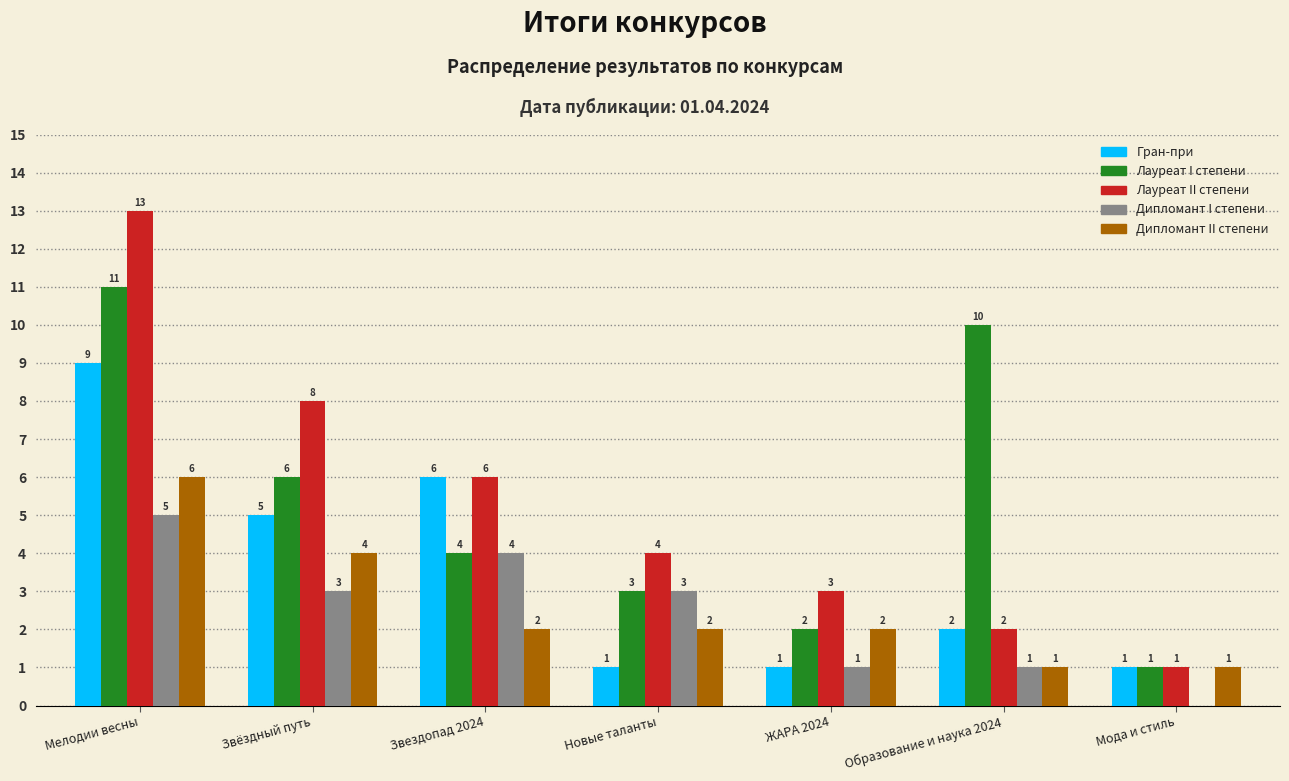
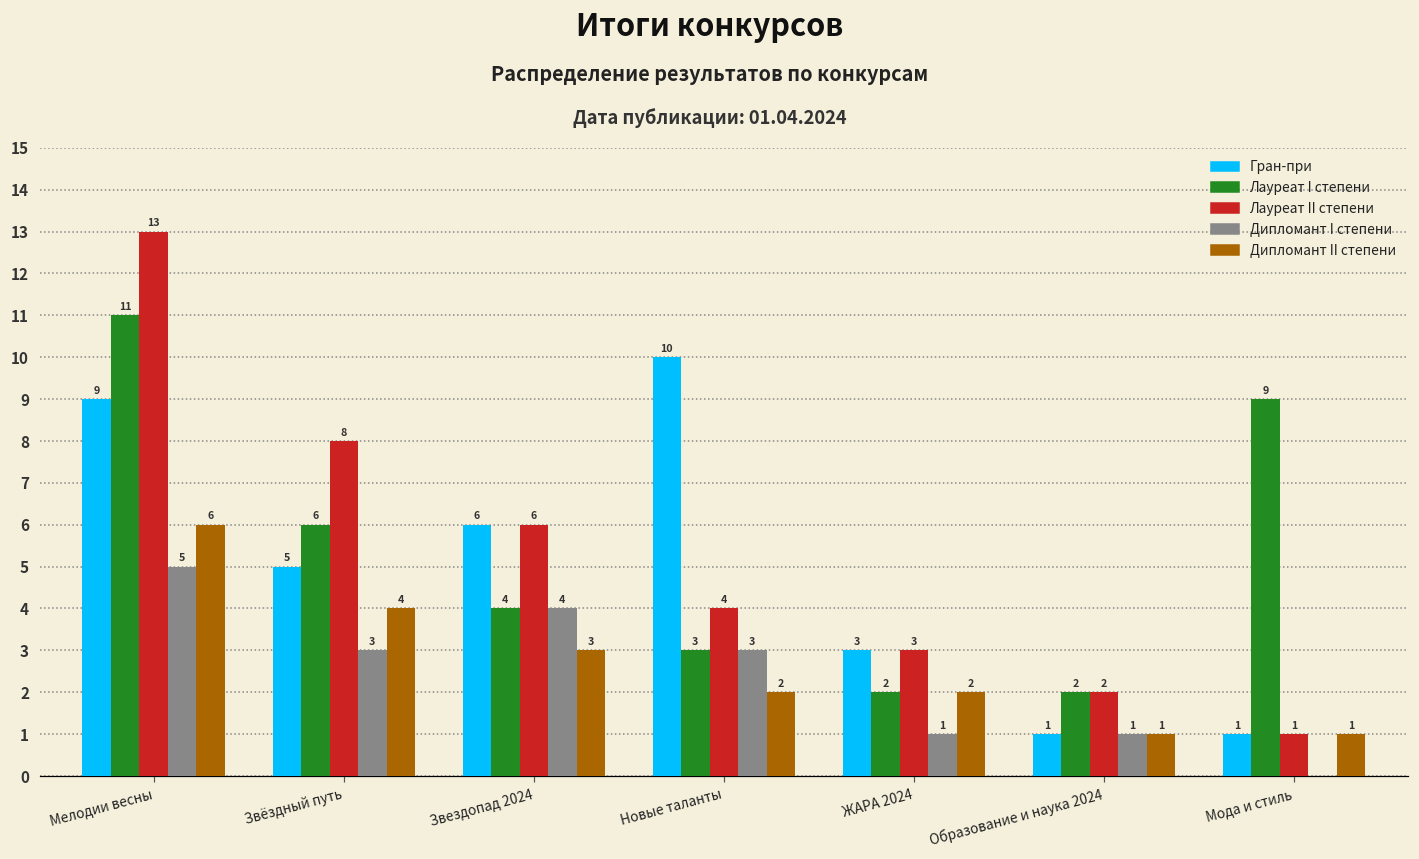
Дипломант II степени, Звездопад 2024: 2 -> 3
Гран-при, Новые таланты: 1 -> 10
Гран-при, ЖАРА 2024: 1 -> 3
Гран-при, Образование и наука 2024: 2 -> 1
Лауреат I степени, Образование и наука 2024: 10 -> 2
Лауреат I степени, Мода и стиль: 1 -> 9
